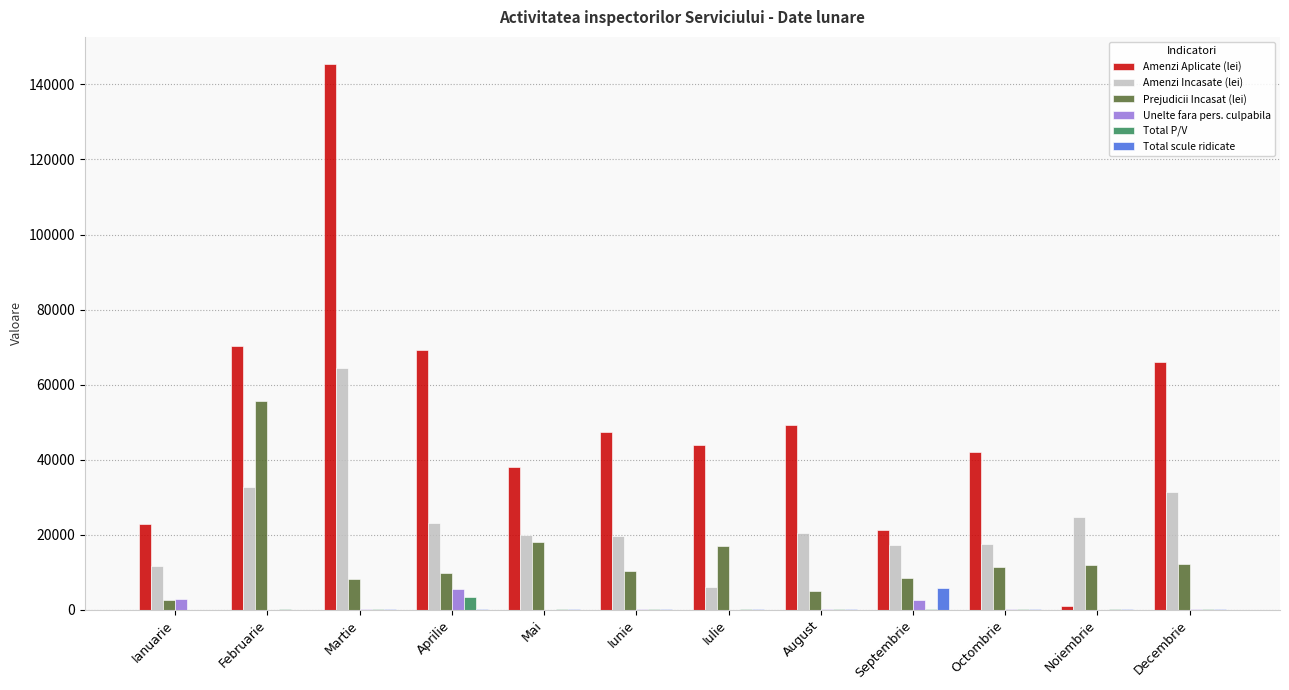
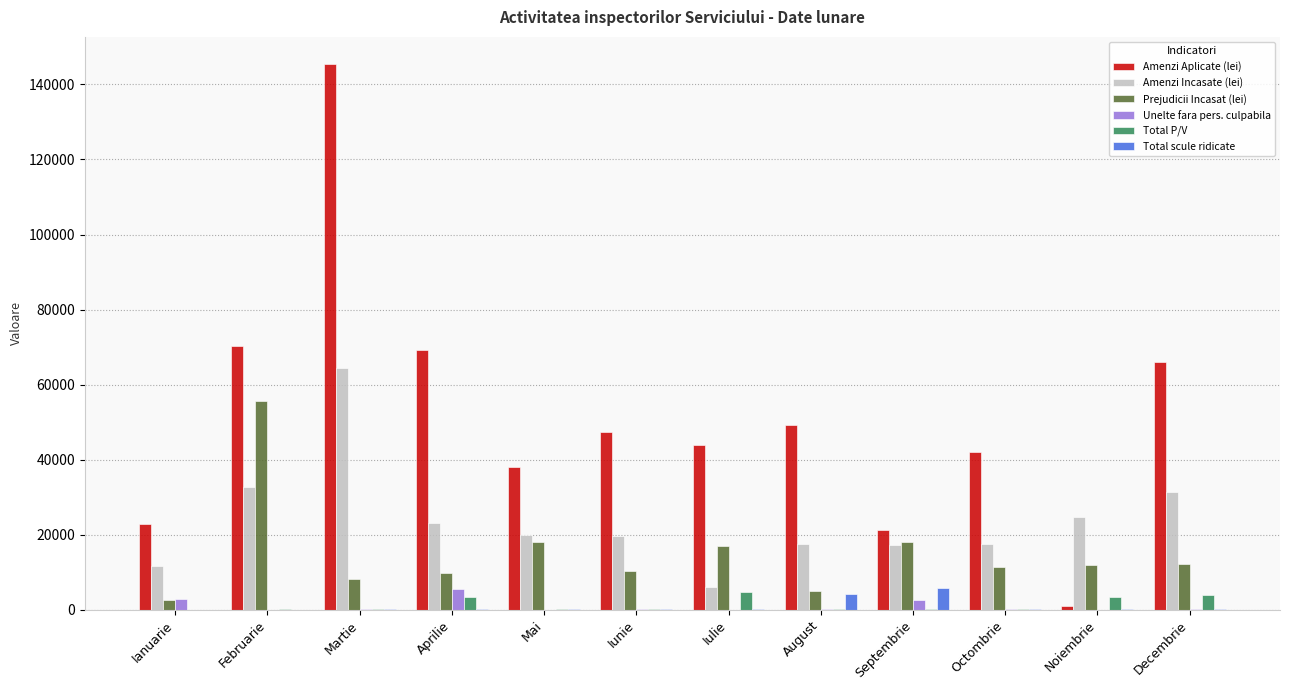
Total P/V, Iulie: 0 -> 5000
Amenzi Incasate (lei), August: 20000 -> 17000
Total scule ridicate, August: 0 -> 4000
Prejudicii Incasat (lei), Septembrie: 9000 -> 18000
Total P/V, Noiembrie: 0 -> 3000
Total P/V, Decembrie: 0 -> 4000
